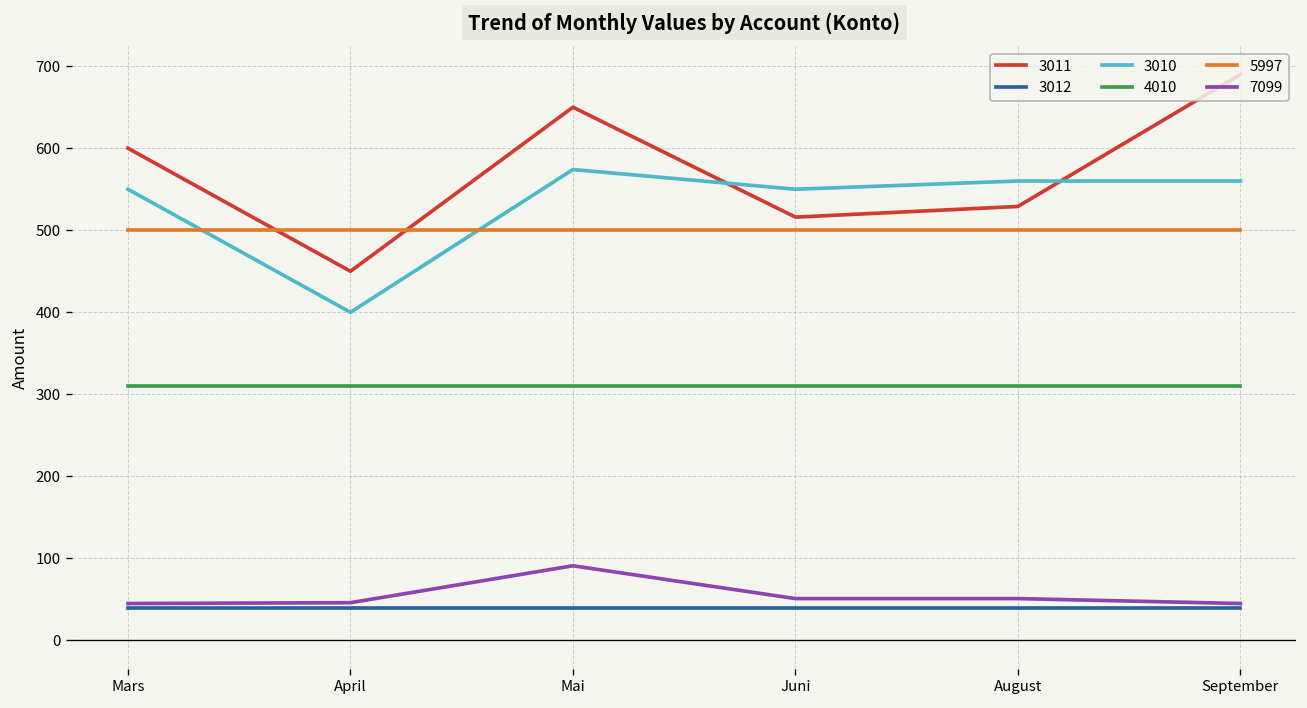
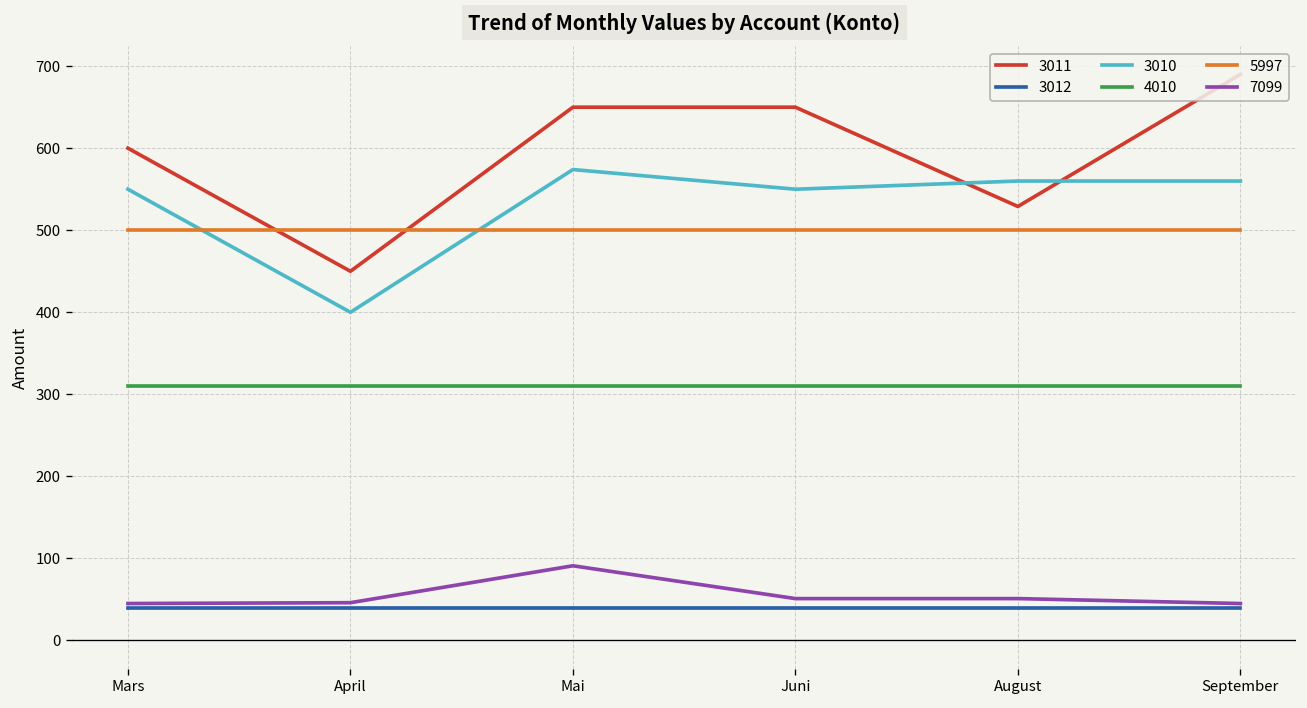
3011, Juni: 520 -> 650
